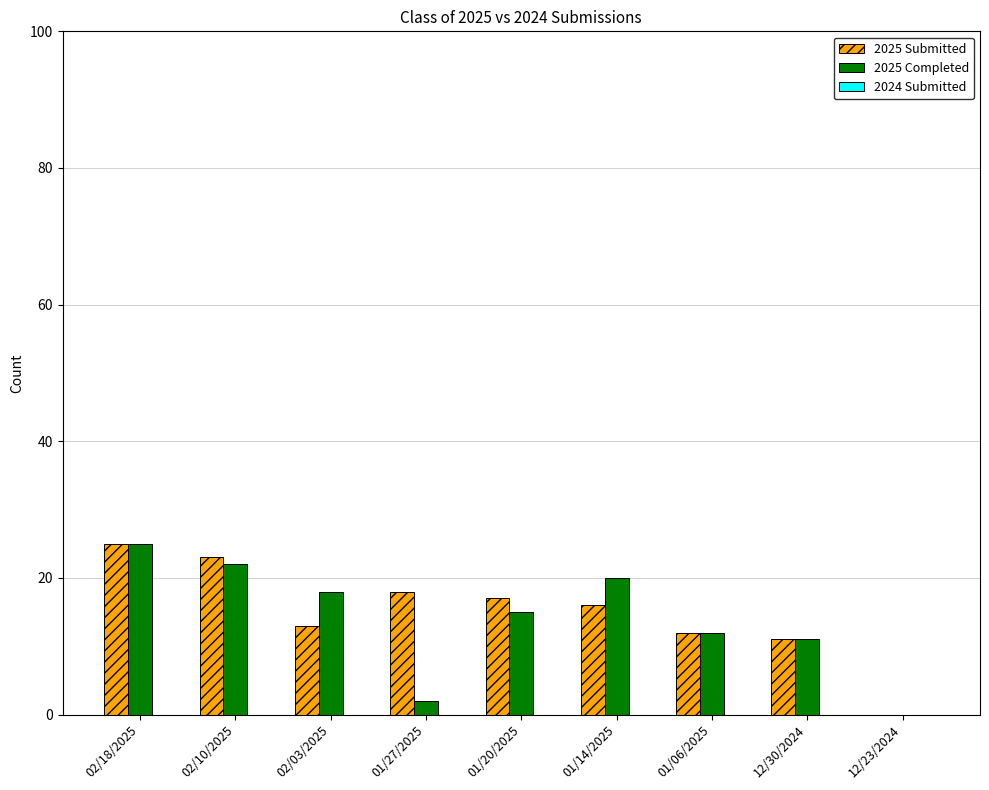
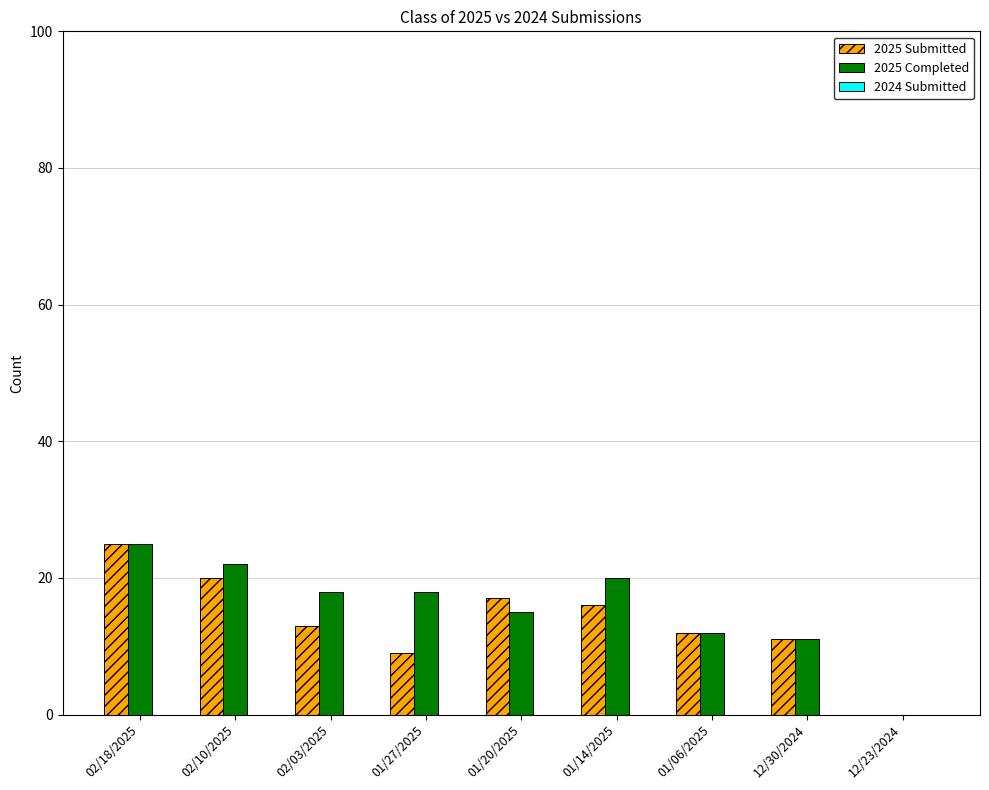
2025 Submitted, 02/10/2025: 23 -> 20
2025 Submitted, 01/27/2025: 18 -> 9
2025 Completed, 01/27/2025: 2 -> 18
